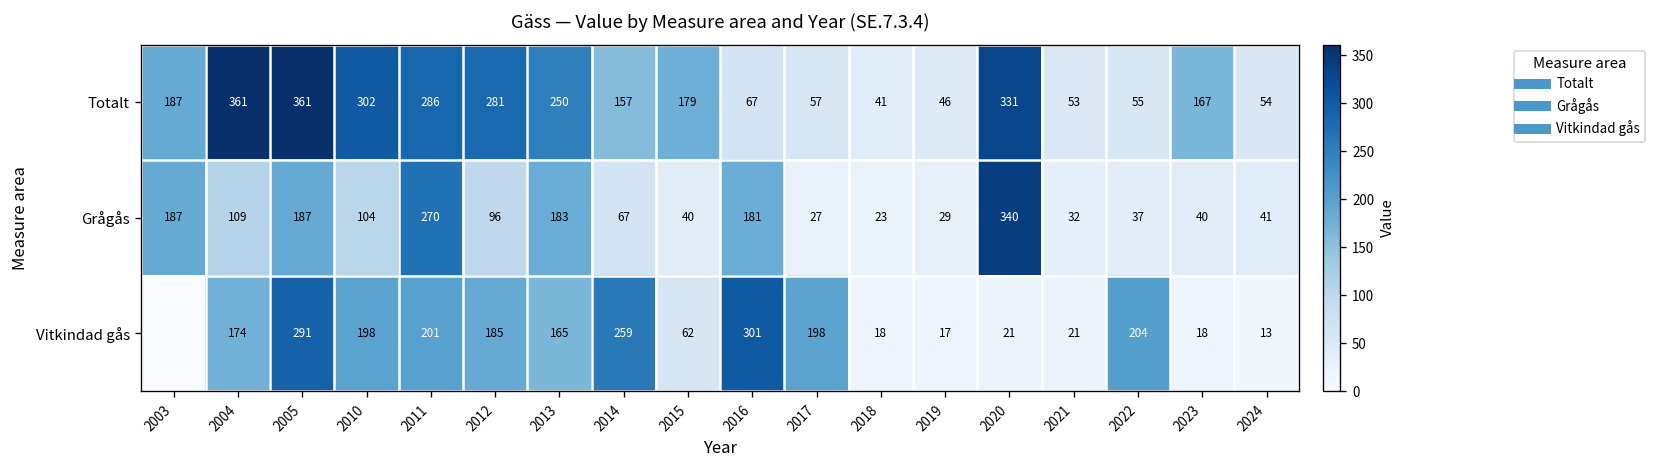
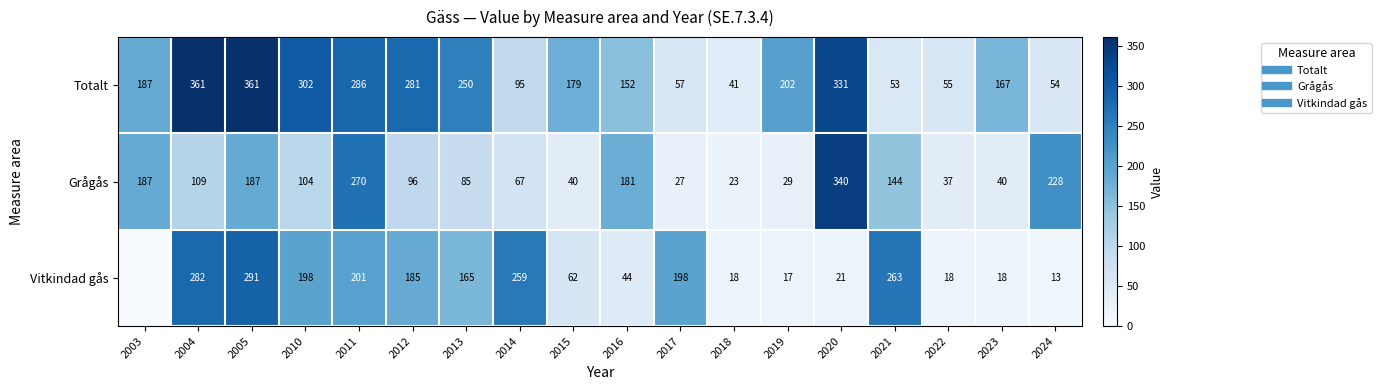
Totalt, 2014: 157 -> 95
Totalt, 2016: 67 -> 152
Totalt, 2019: 46 -> 202
Grågås, 2013: 183 -> 85
Grågås, 2021: 32 -> 144
Grågås, 2024: 41 -> 228
Vitkindad gås, 2004: 174 -> 282
Vitkindad gås, 2016: 301 -> 44
Vitkindad gås, 2021: 21 -> 263
Vitkindad gås, 2022: 204 -> 18
